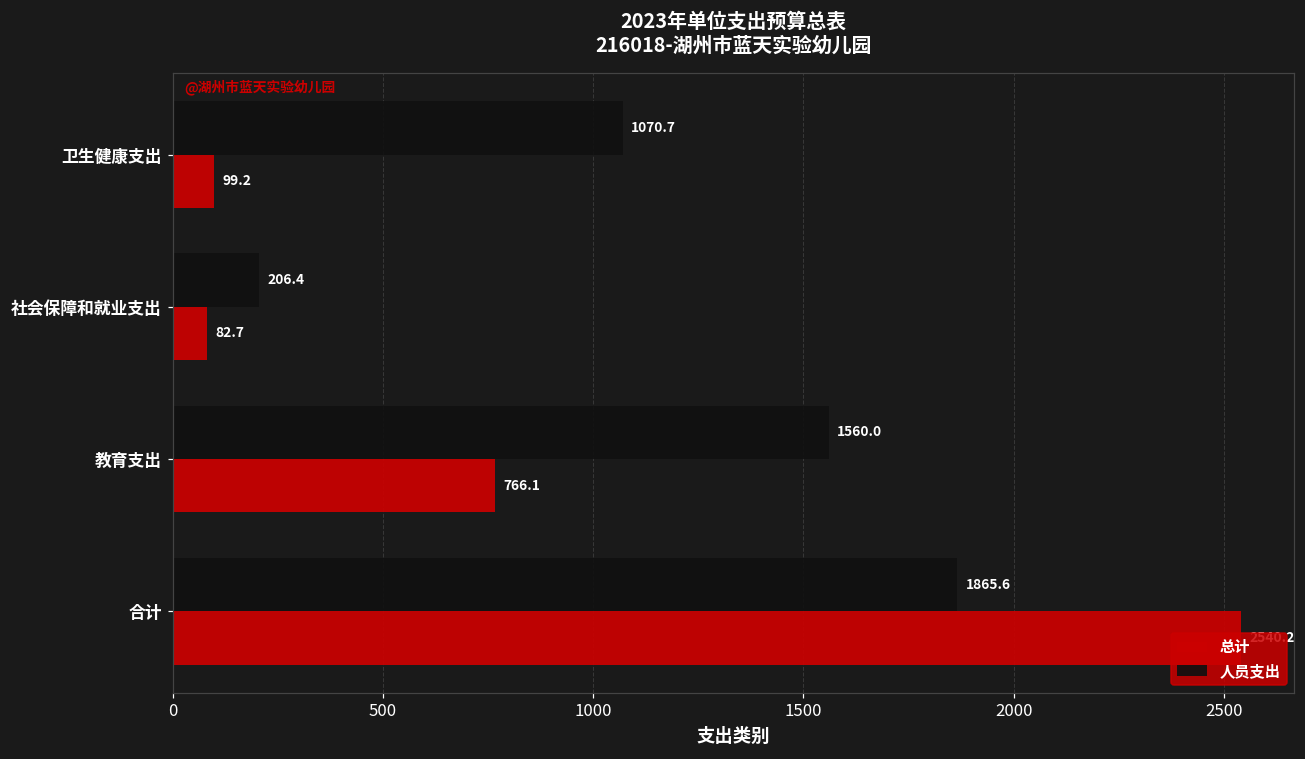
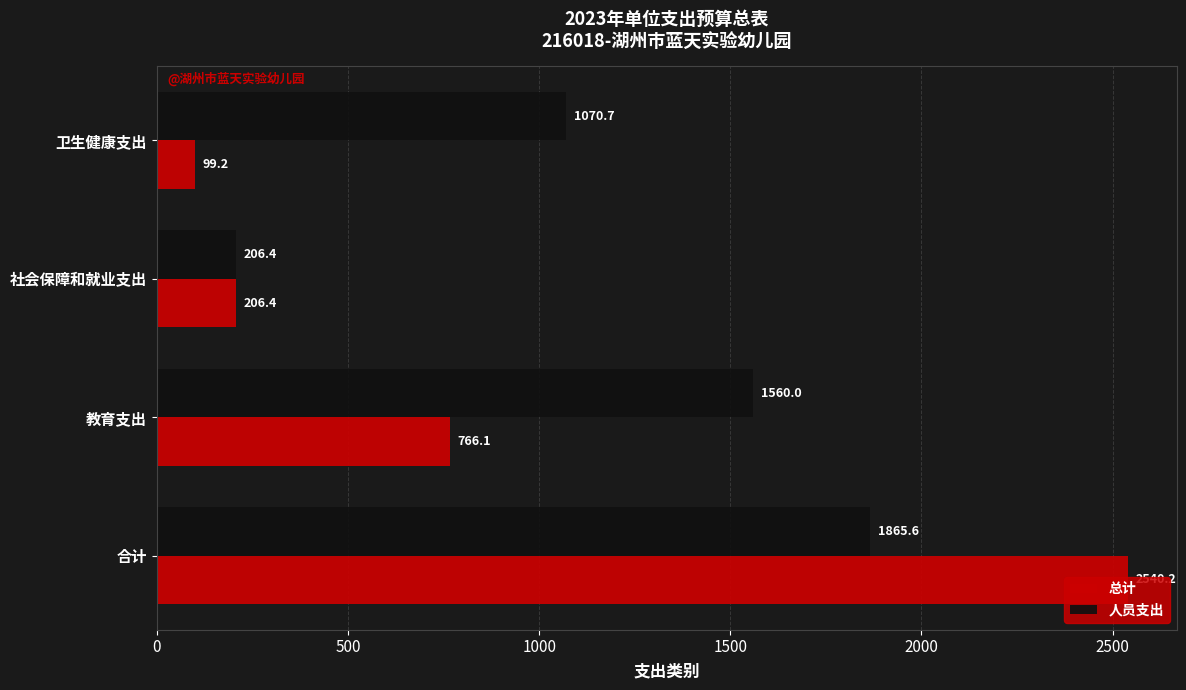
总计, 社会保障和就业支出: 82.7 -> 206.4
